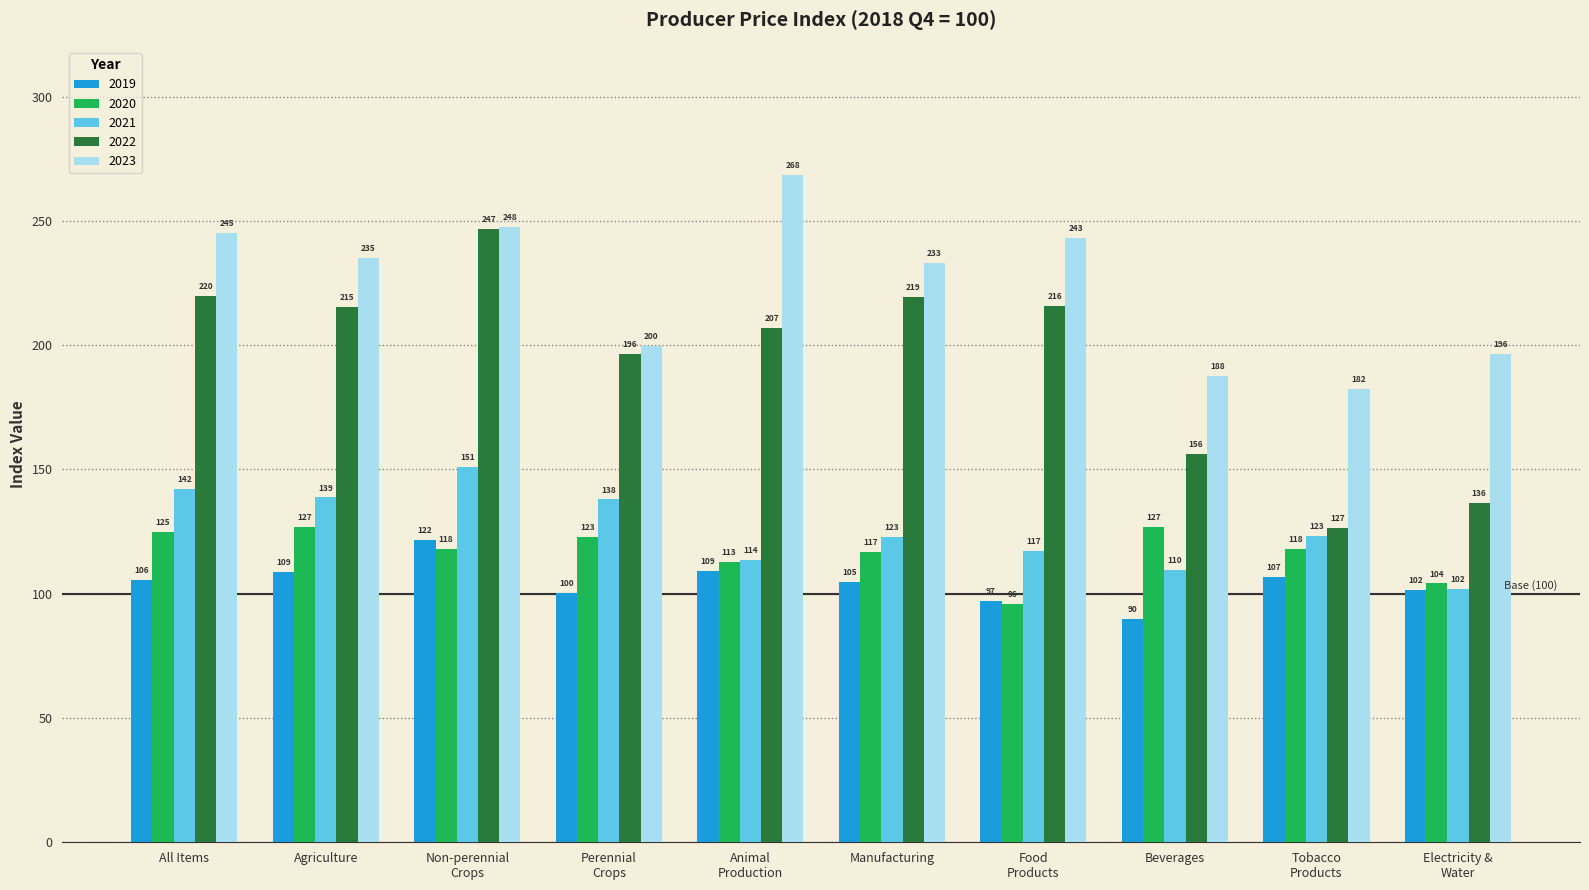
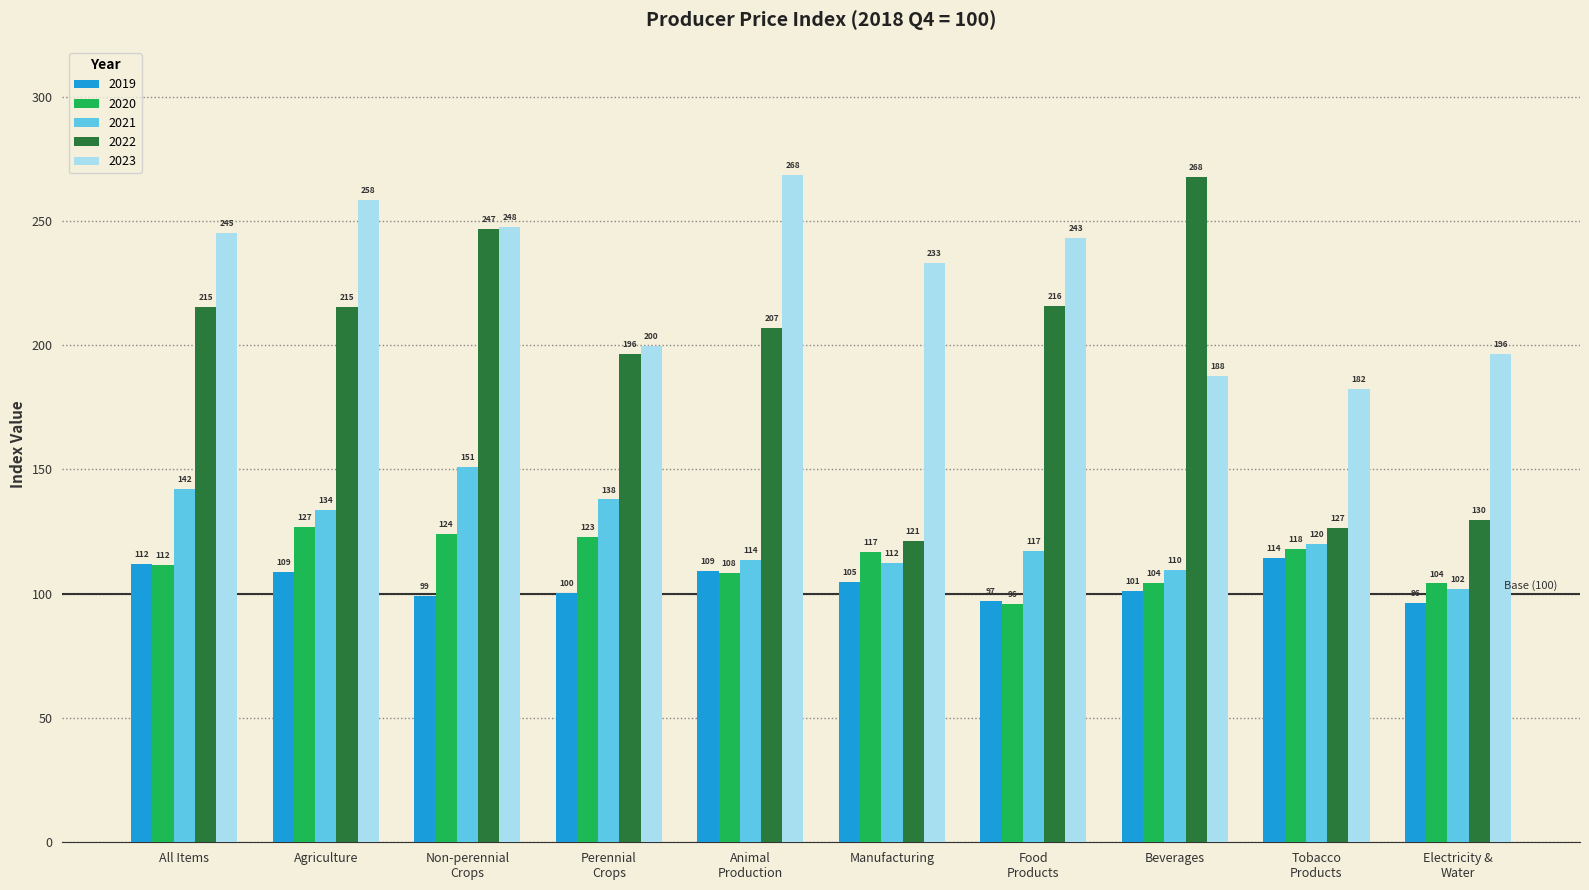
2019, All Items: 106 -> 112
2020, All Items: 125 -> 112
2022, All Items: 220 -> 215
2021, Agriculture: 139 -> 134
2023, Agriculture: 235 -> 258
2019, Non-perennial Crops: 122 -> 99
2020, Non-perennial Crops: 118 -> 124
2020, Animal Production: 113 -> 108
2021, Manufacturing: 123 -> 112
2022, Manufacturing: 219 -> 121
2019, Beverages: 90 -> 101
2020, Beverages: 127 -> 104
2022, Beverages: 156 -> 268
2019, Tobacco Products: 107 -> 114
2021, Tobacco Products: 123 -> 120
2019, Electricity & Water: 102 -> 96
2022, Electricity & Water: 136 -> 130
